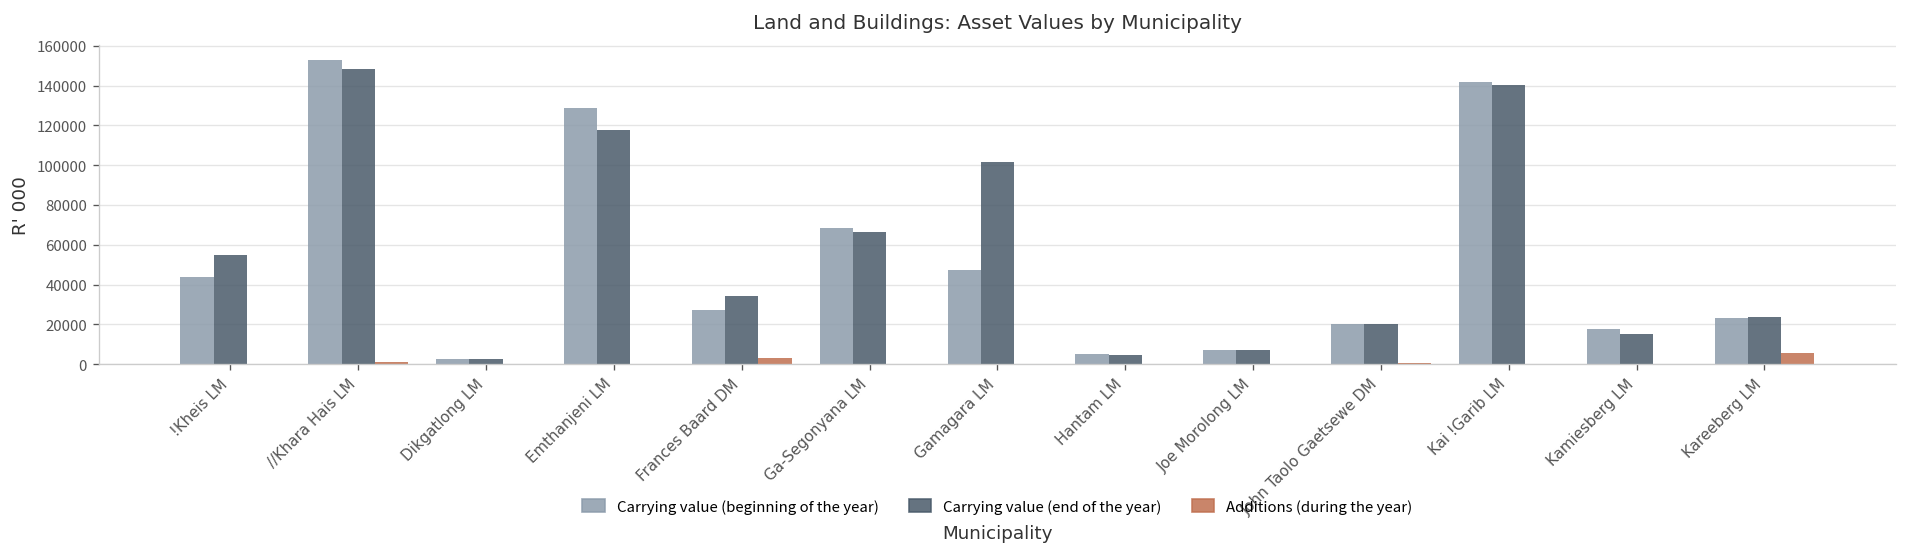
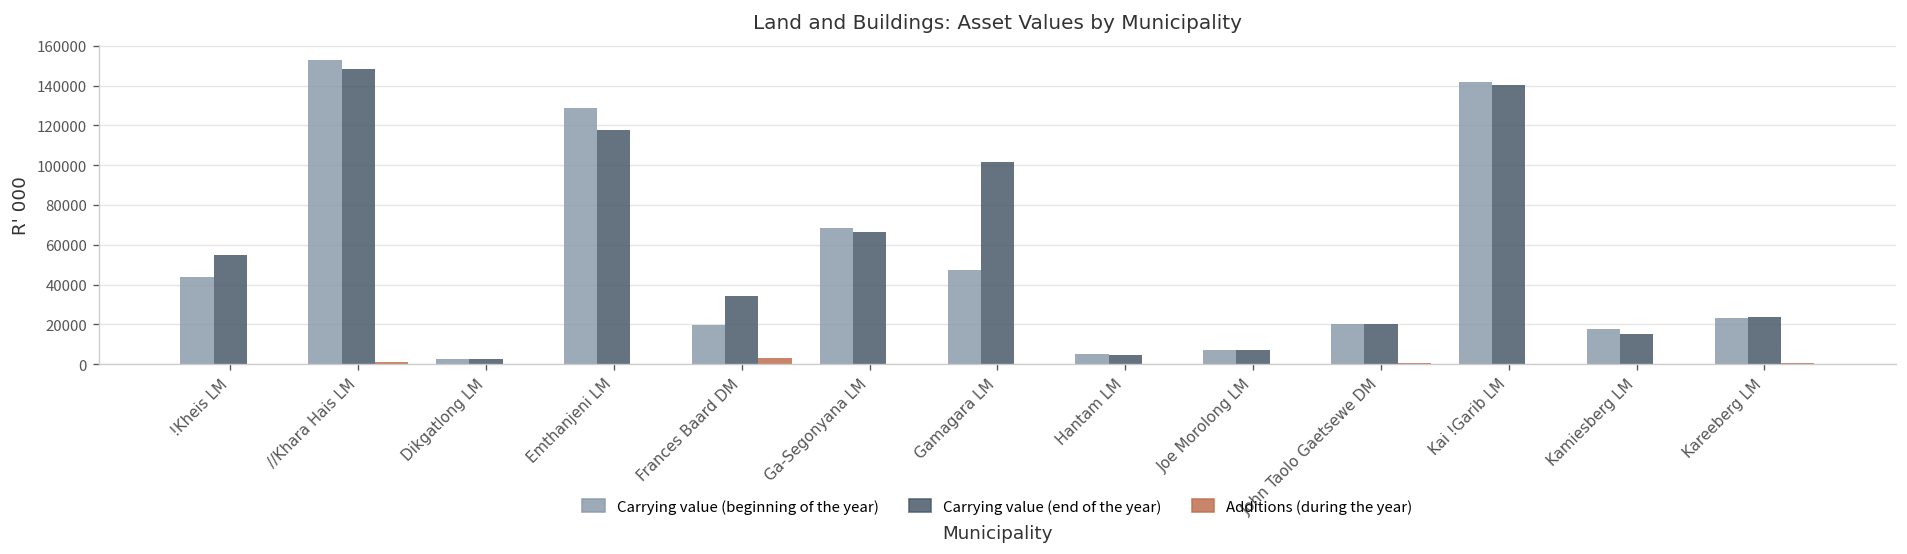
Carrying value (beginning of the year), Frances Baard DM: 27000 -> 20000
Additions (during the year), Kareeberg LM: 5000 -> 0
